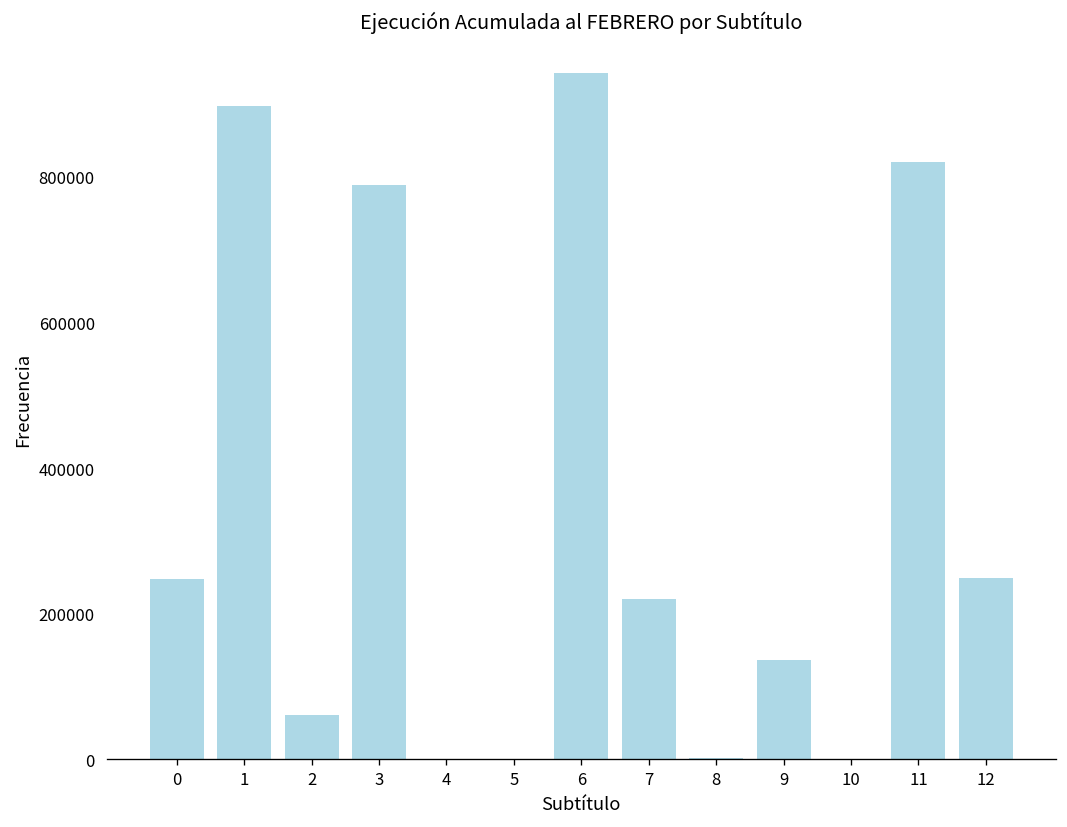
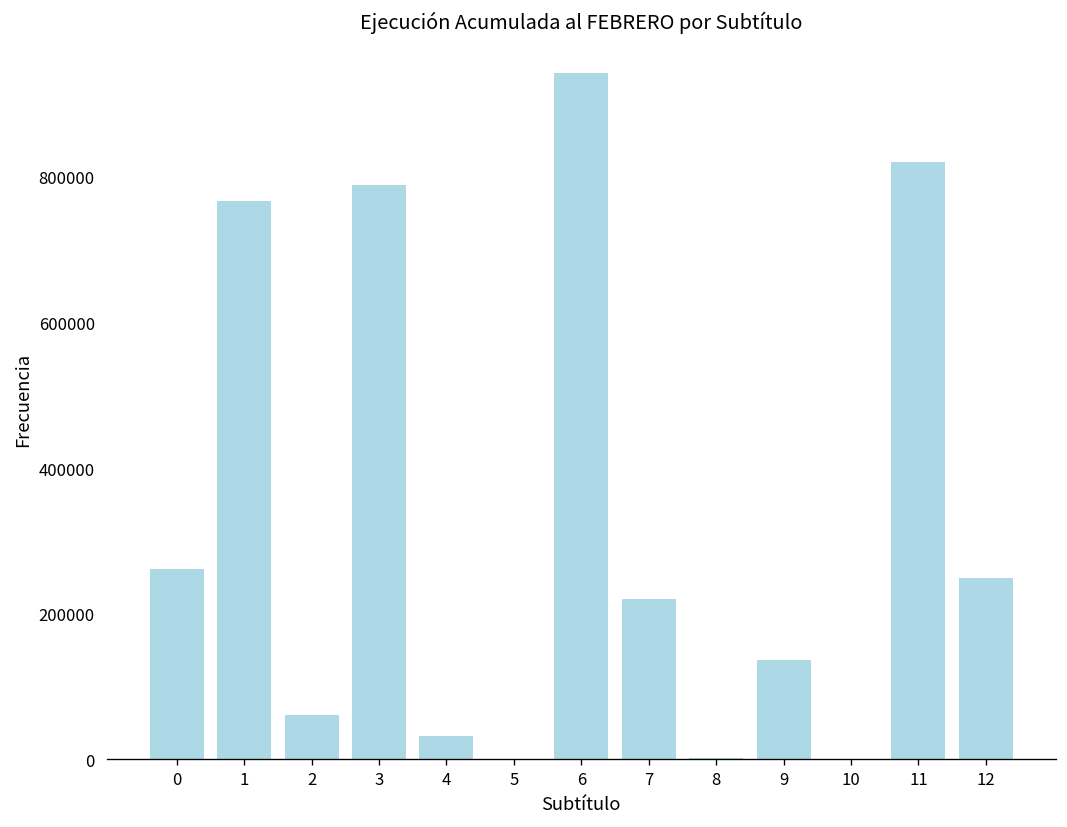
0: 250000 -> 260000
1: 900000 -> 770000
4: 0 -> 30000
